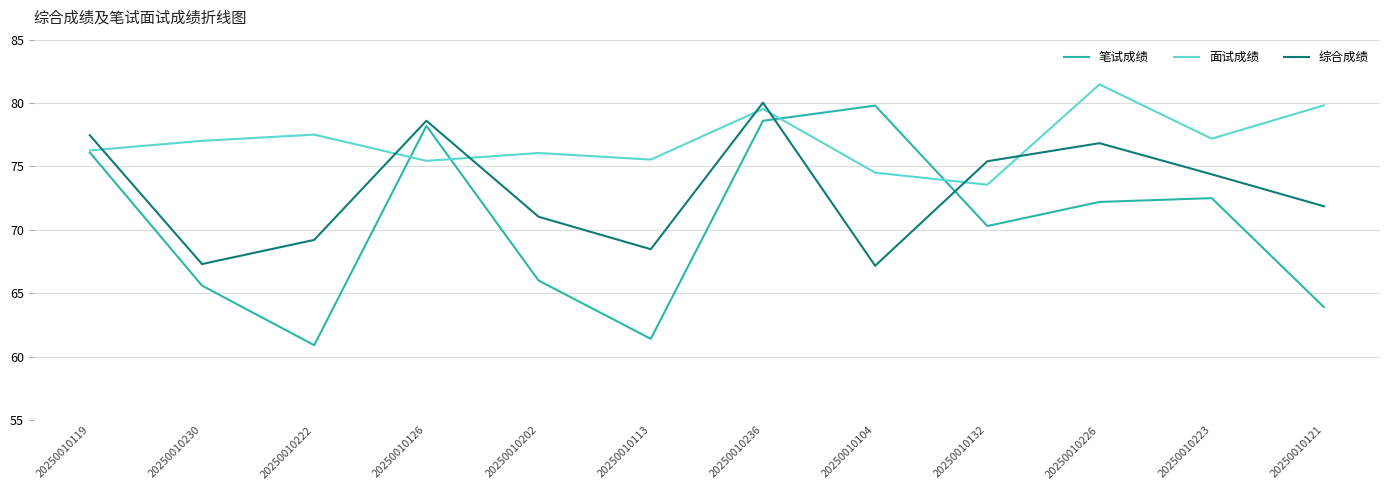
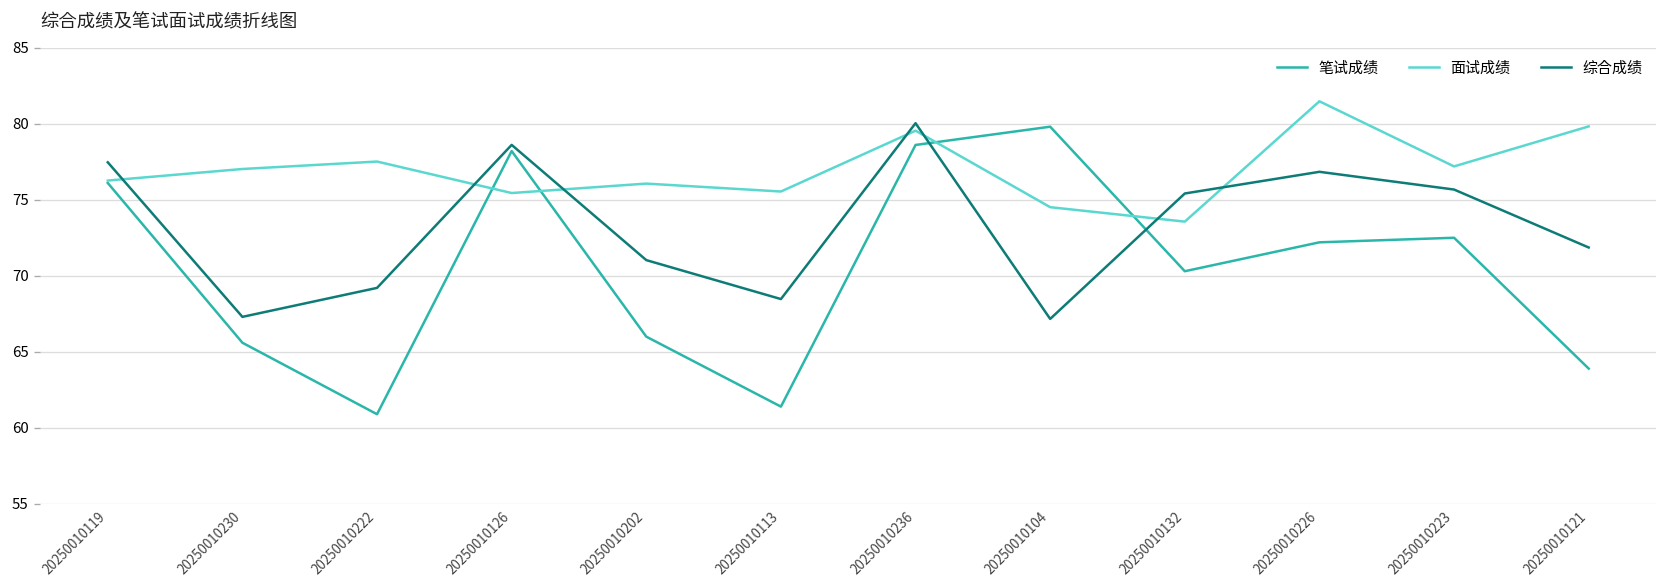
综合成绩, 20250010223: 74.4 -> 75.7
